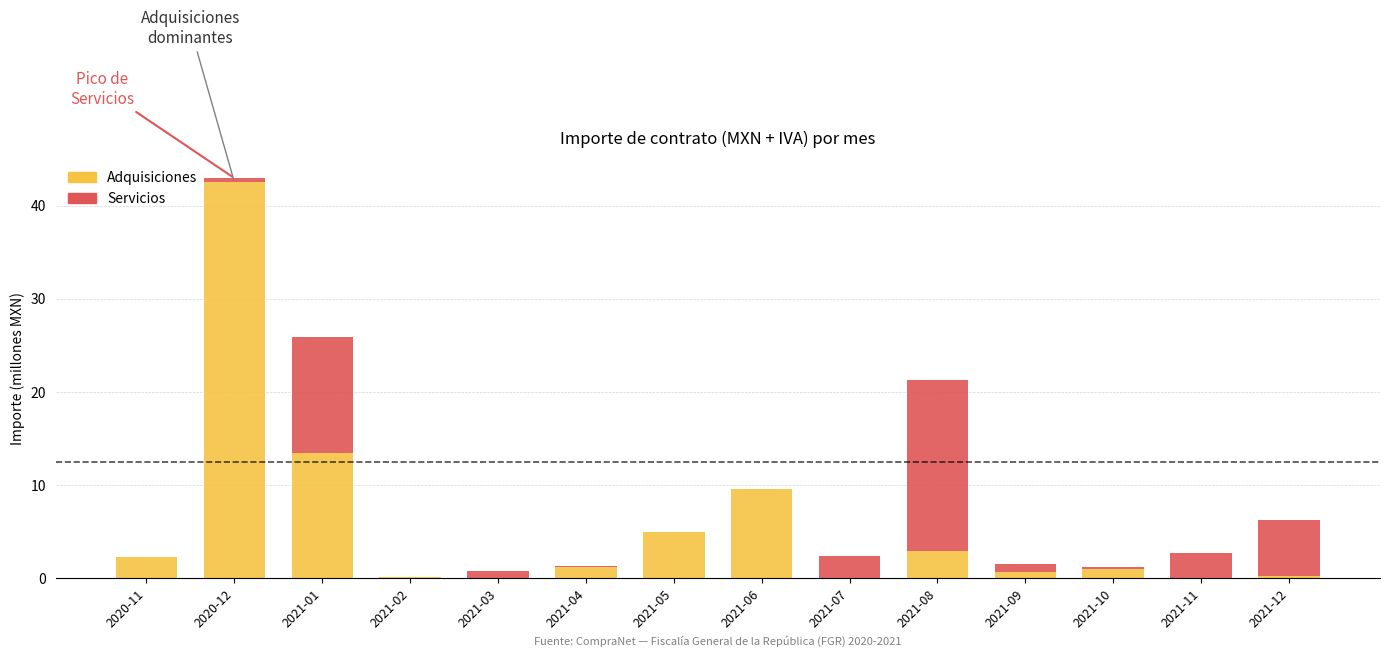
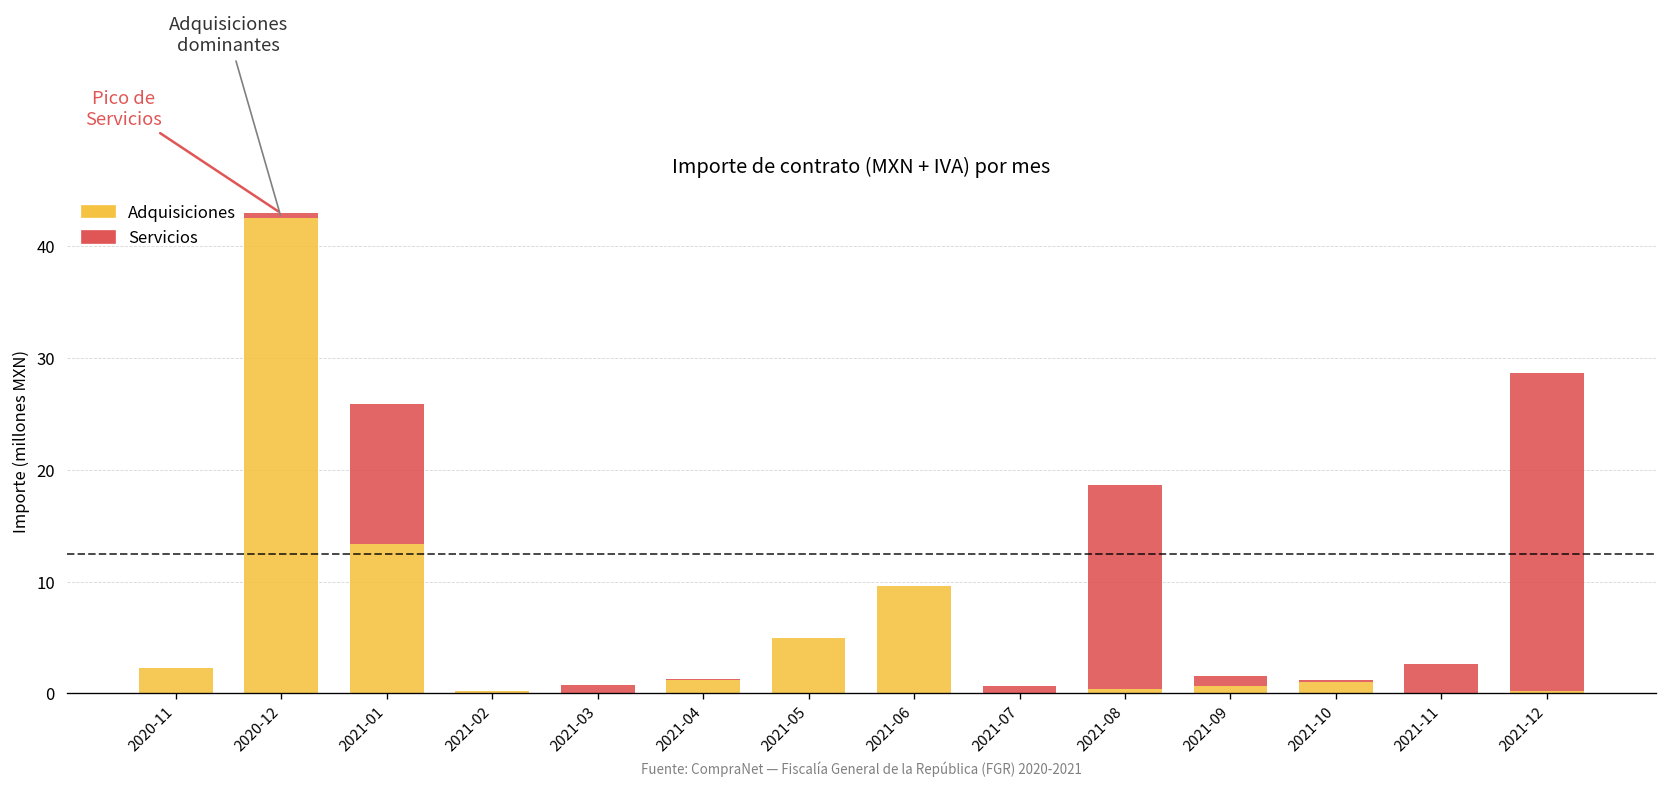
Servicios, 2021-07: 2 -> 1
Adquisiciones, 2021-08: 3 -> 0
Servicios, 2021-12: 6 -> 29
